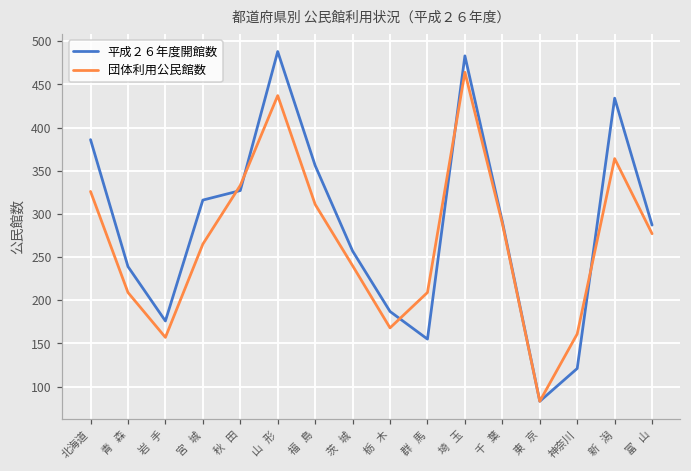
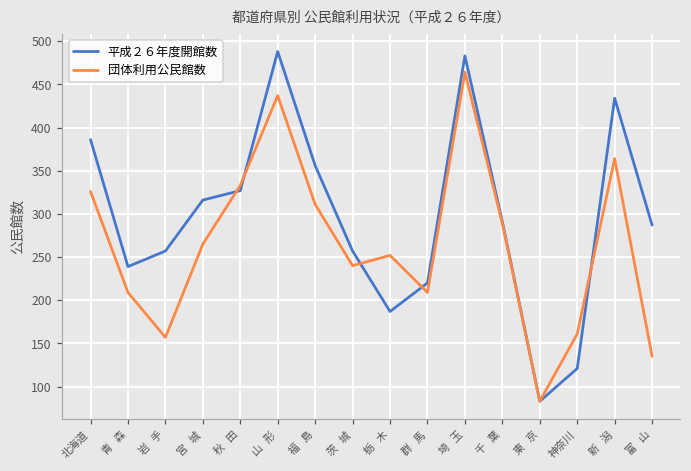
平成２６年度開館数, 岩 手: 180 -> 260
団体利用公民館数, 栃 木: 170 -> 250
平成２６年度開館数, 群 馬: 160 -> 220
団体利用公民館数, 富 山: 280 -> 140
